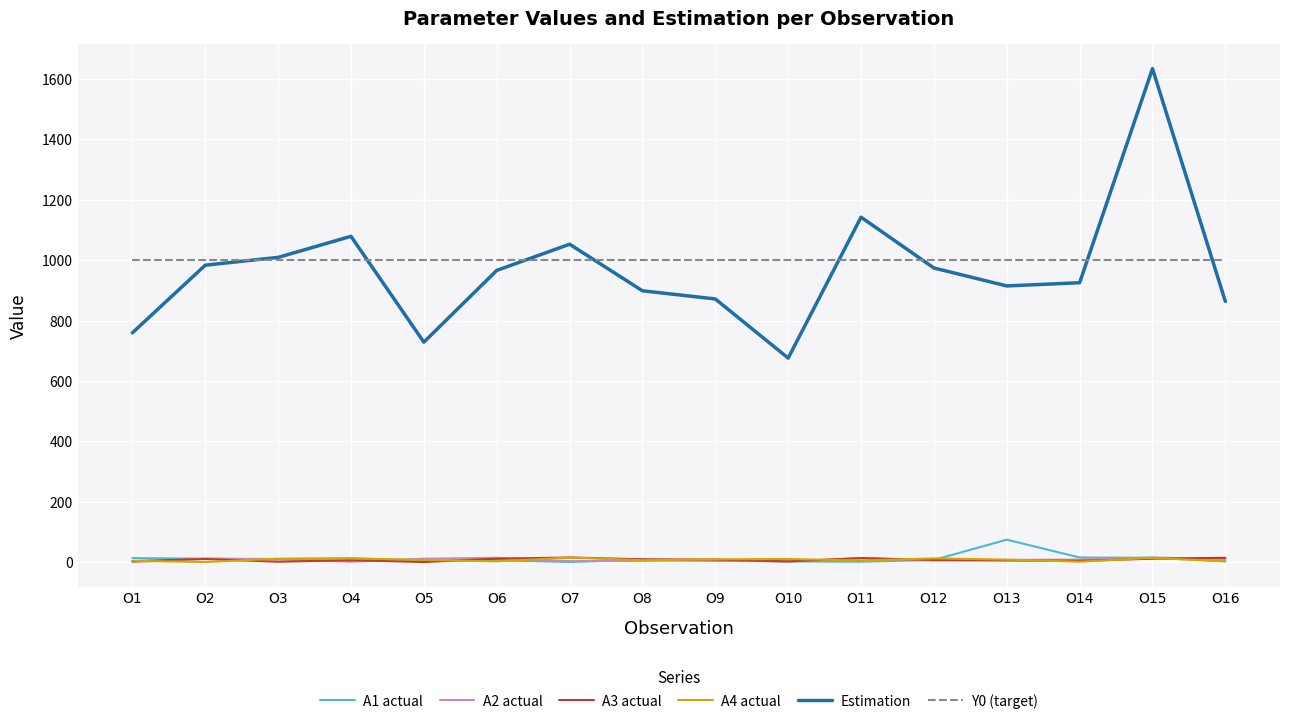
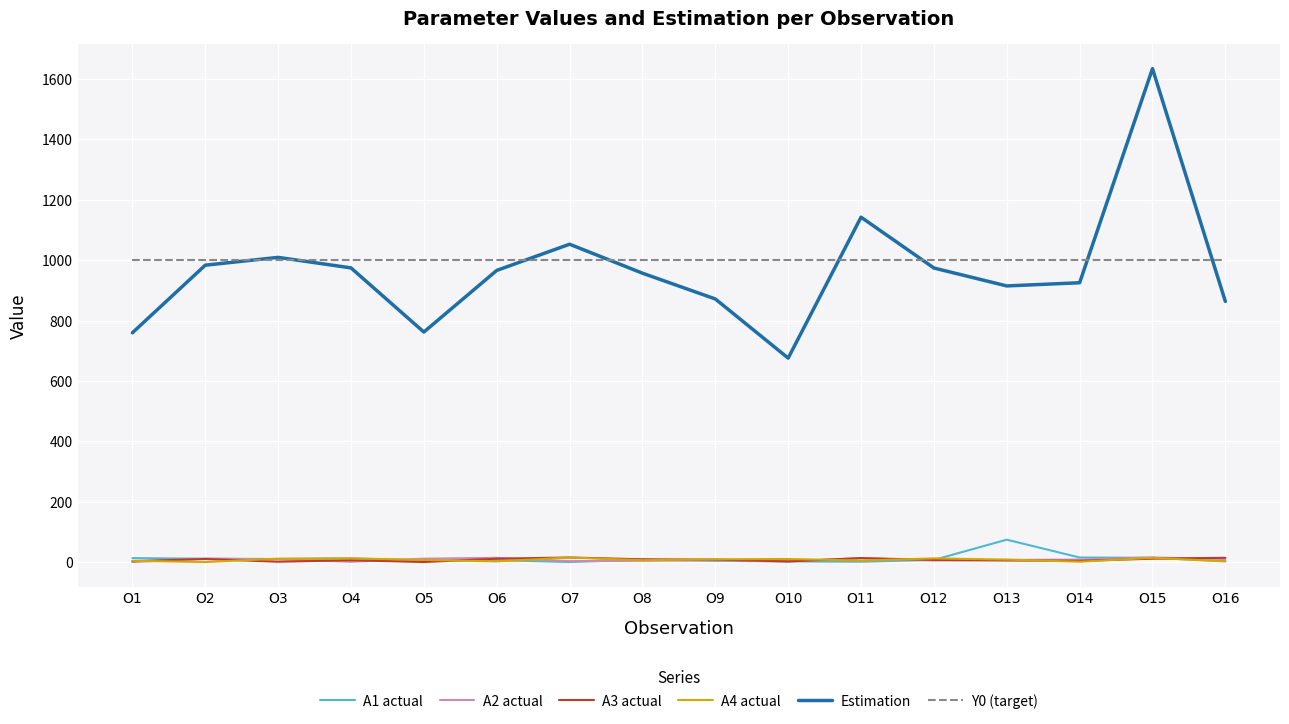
Estimation, O4: 1080 -> 970
Estimation, O5: 730 -> 760
Estimation, O8: 900 -> 960
